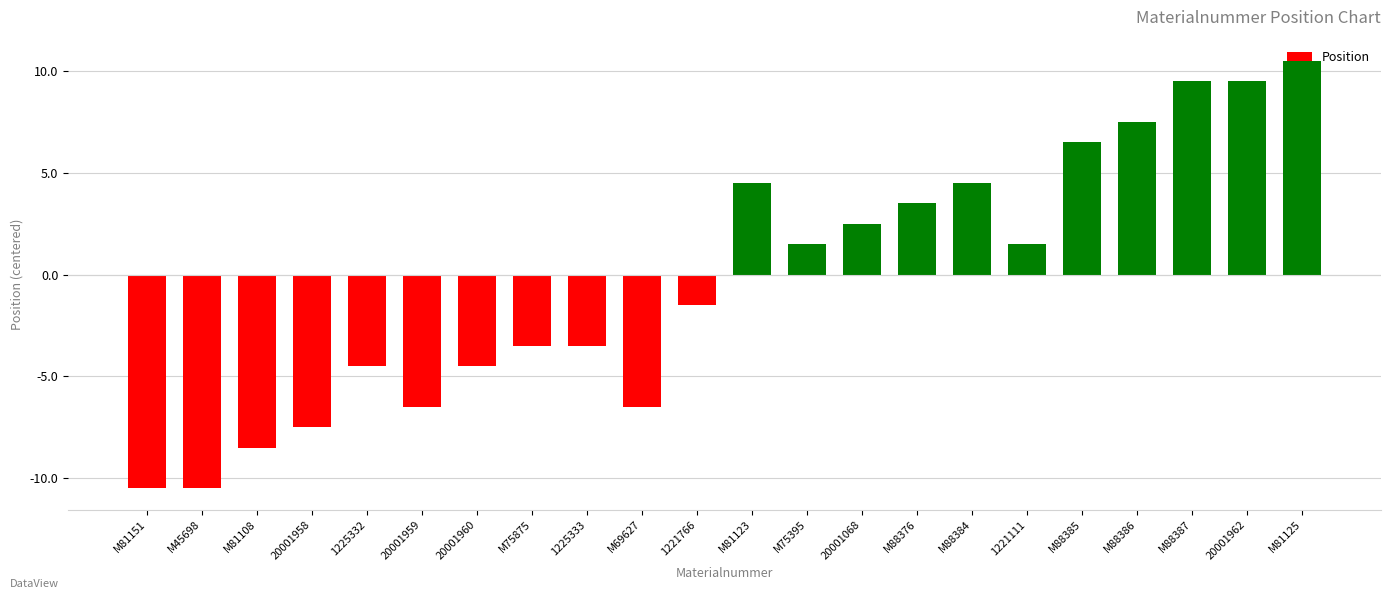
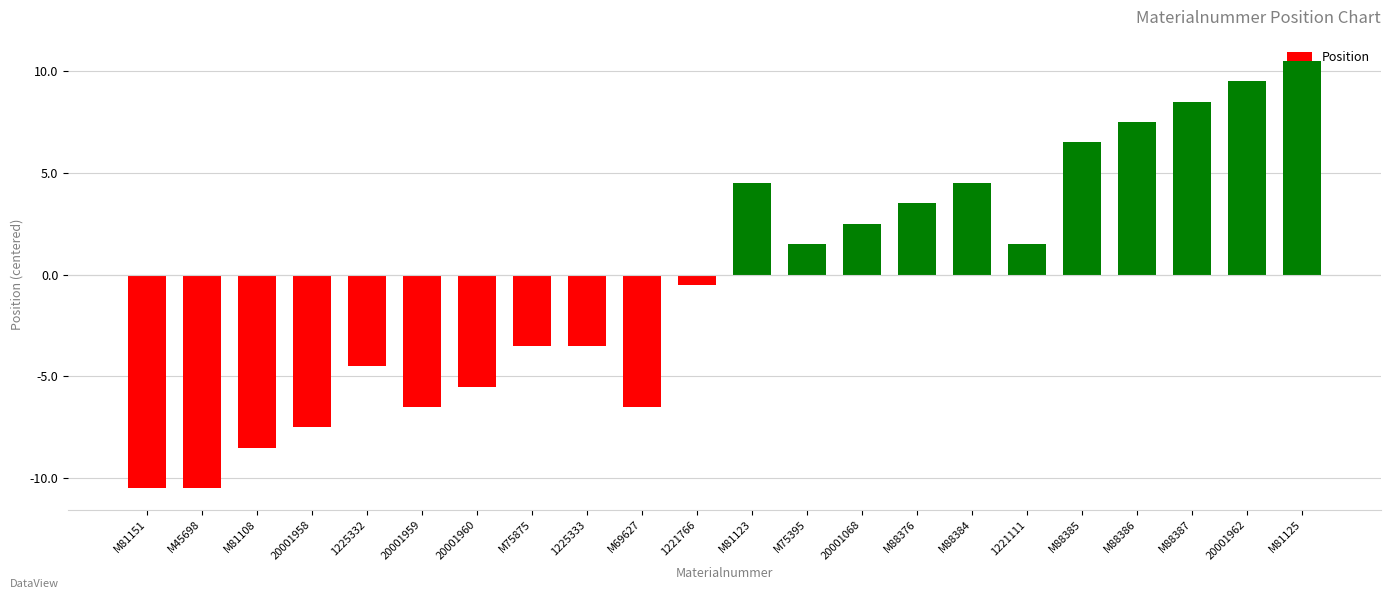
20001960: -4.5 -> -5.5
1221766: -1.5 -> -0.5
M88387: 9.5 -> 8.5
